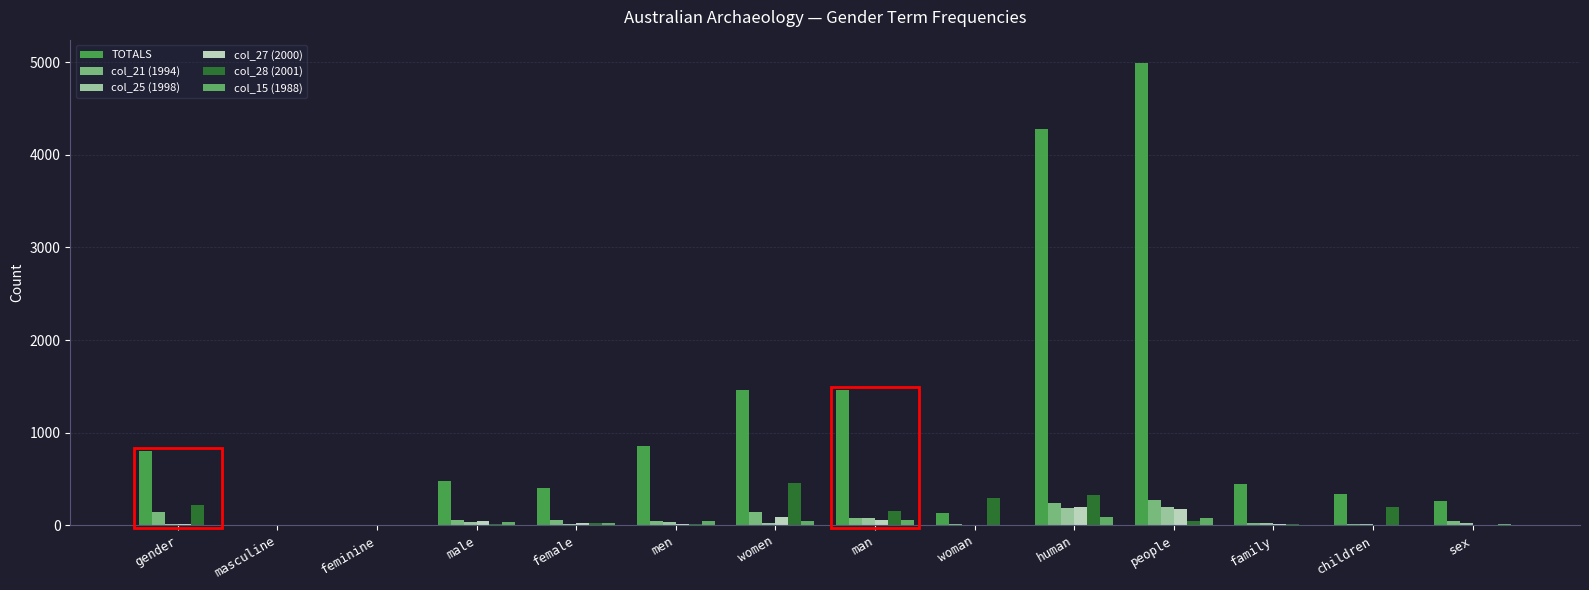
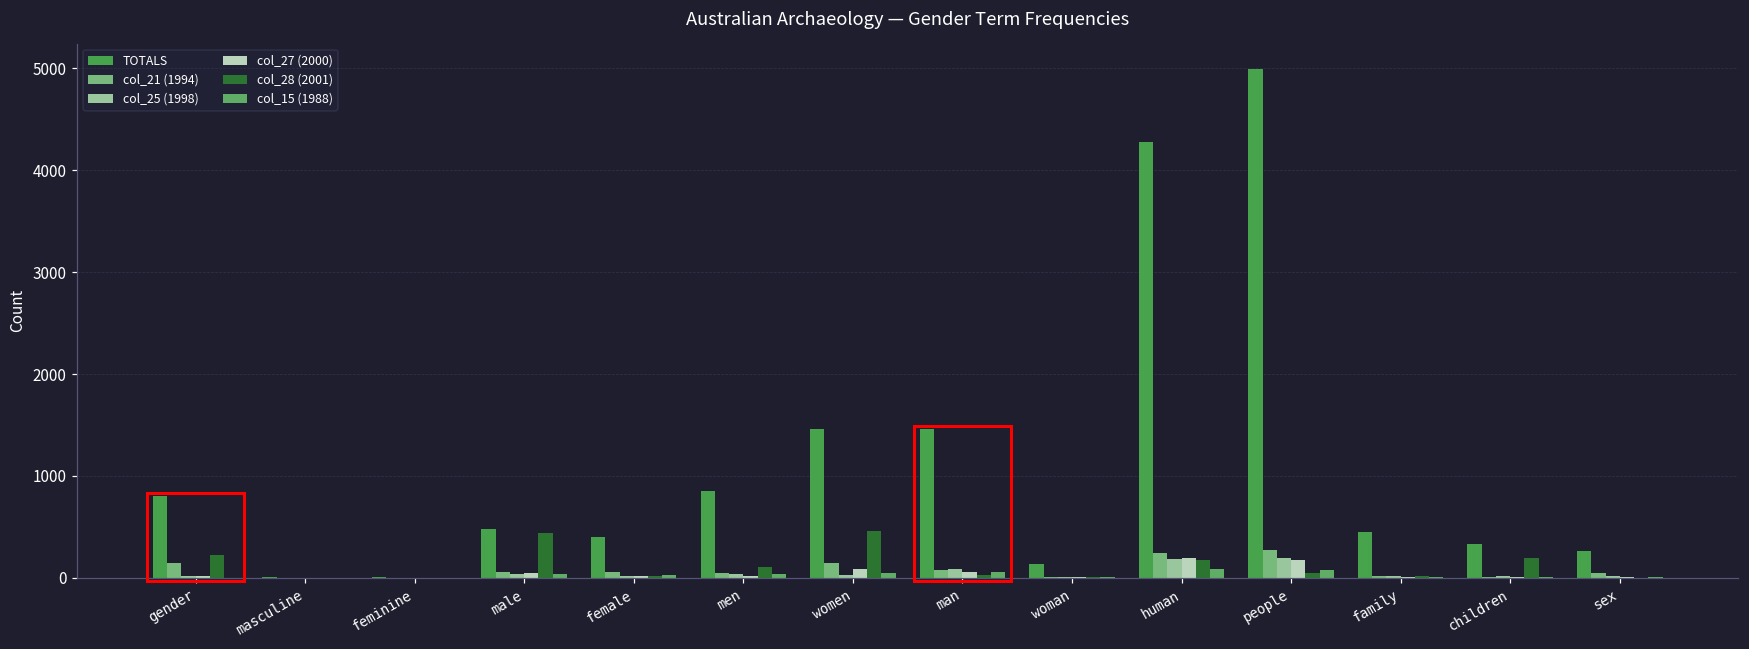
col_28 (2001), male: 0 -> 400
col_28 (2001), men: 0 -> 100
col_28 (2001), man: 100 -> 0
col_28 (2001), woman: 300 -> 0
col_28 (2001), human: 300 -> 200
